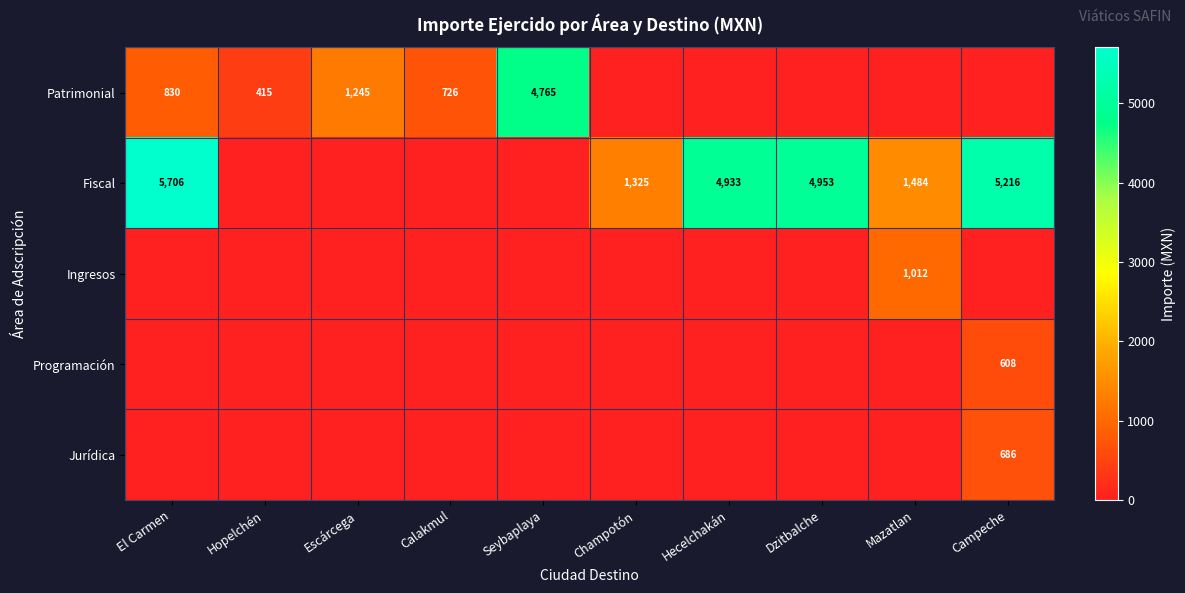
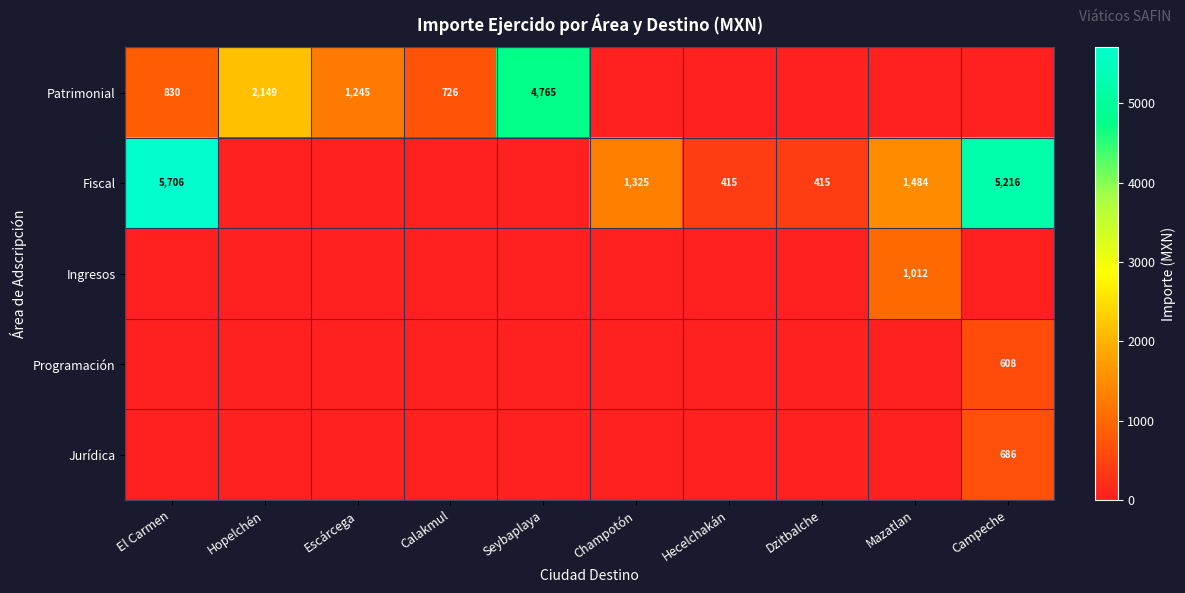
Patrimonial, Hopelchén: 415 -> 2,149
Fiscal, Hecelchakán: 4,933 -> 415
Fiscal, Dzitbalche: 4,953 -> 415
